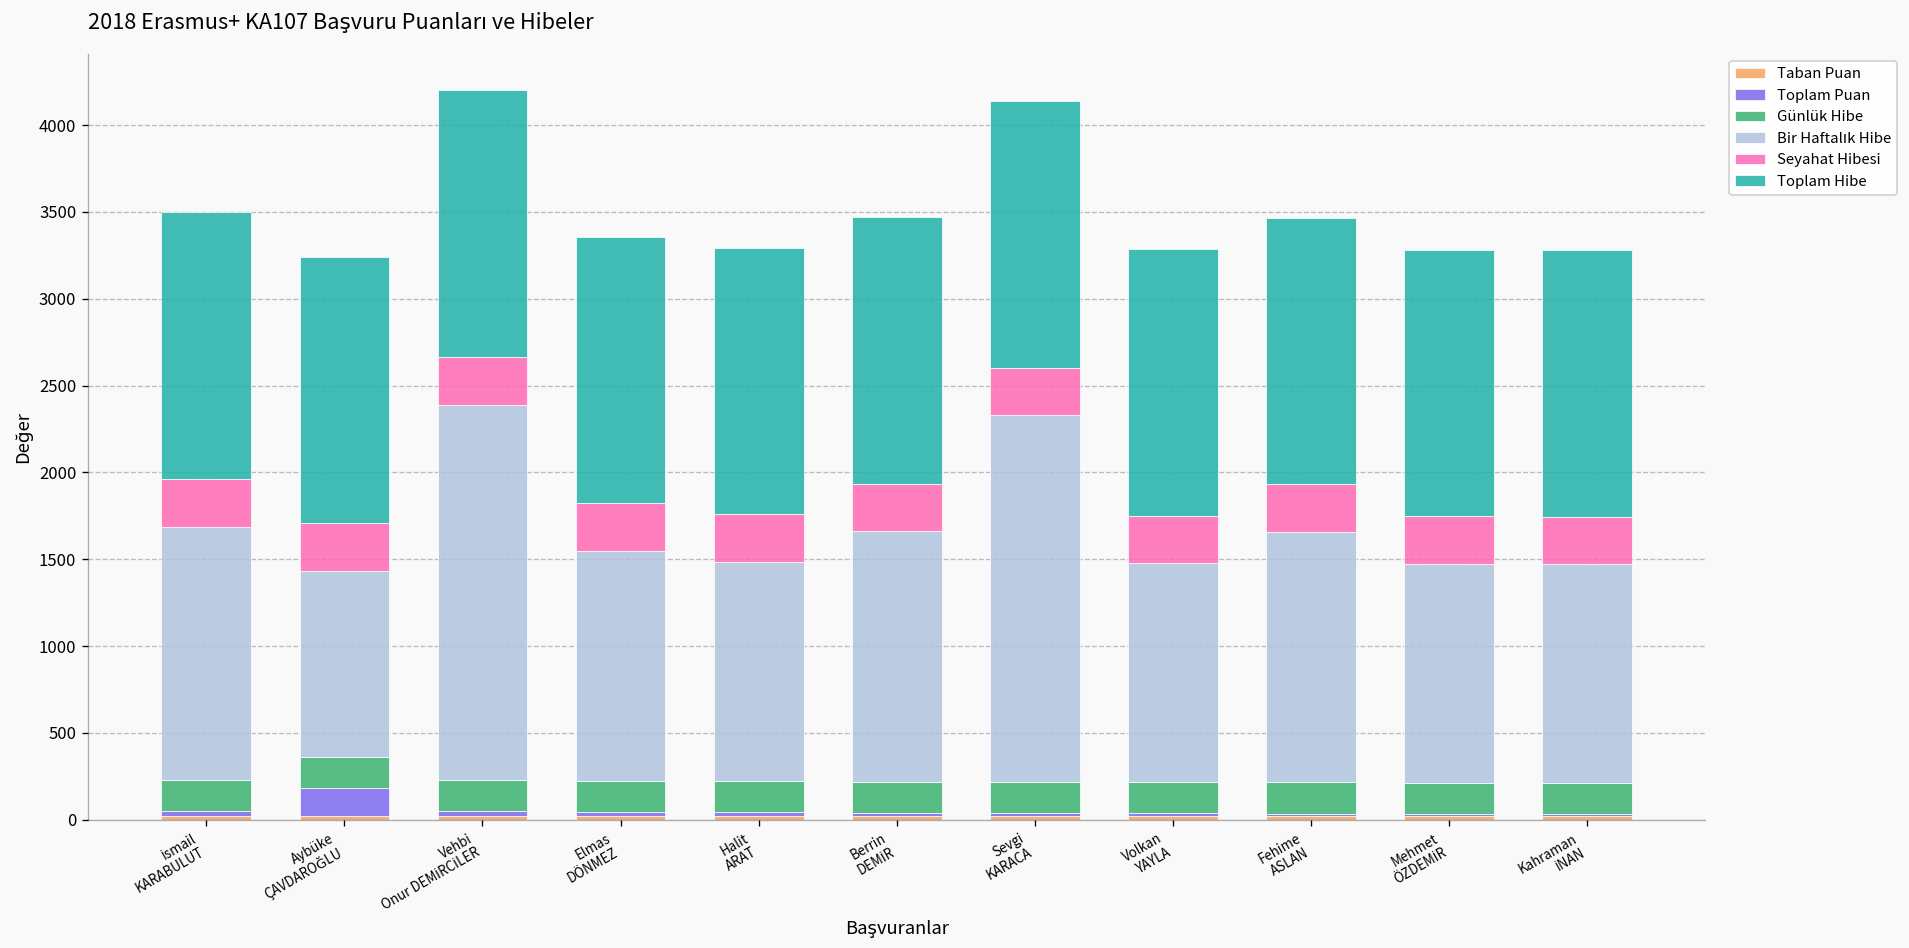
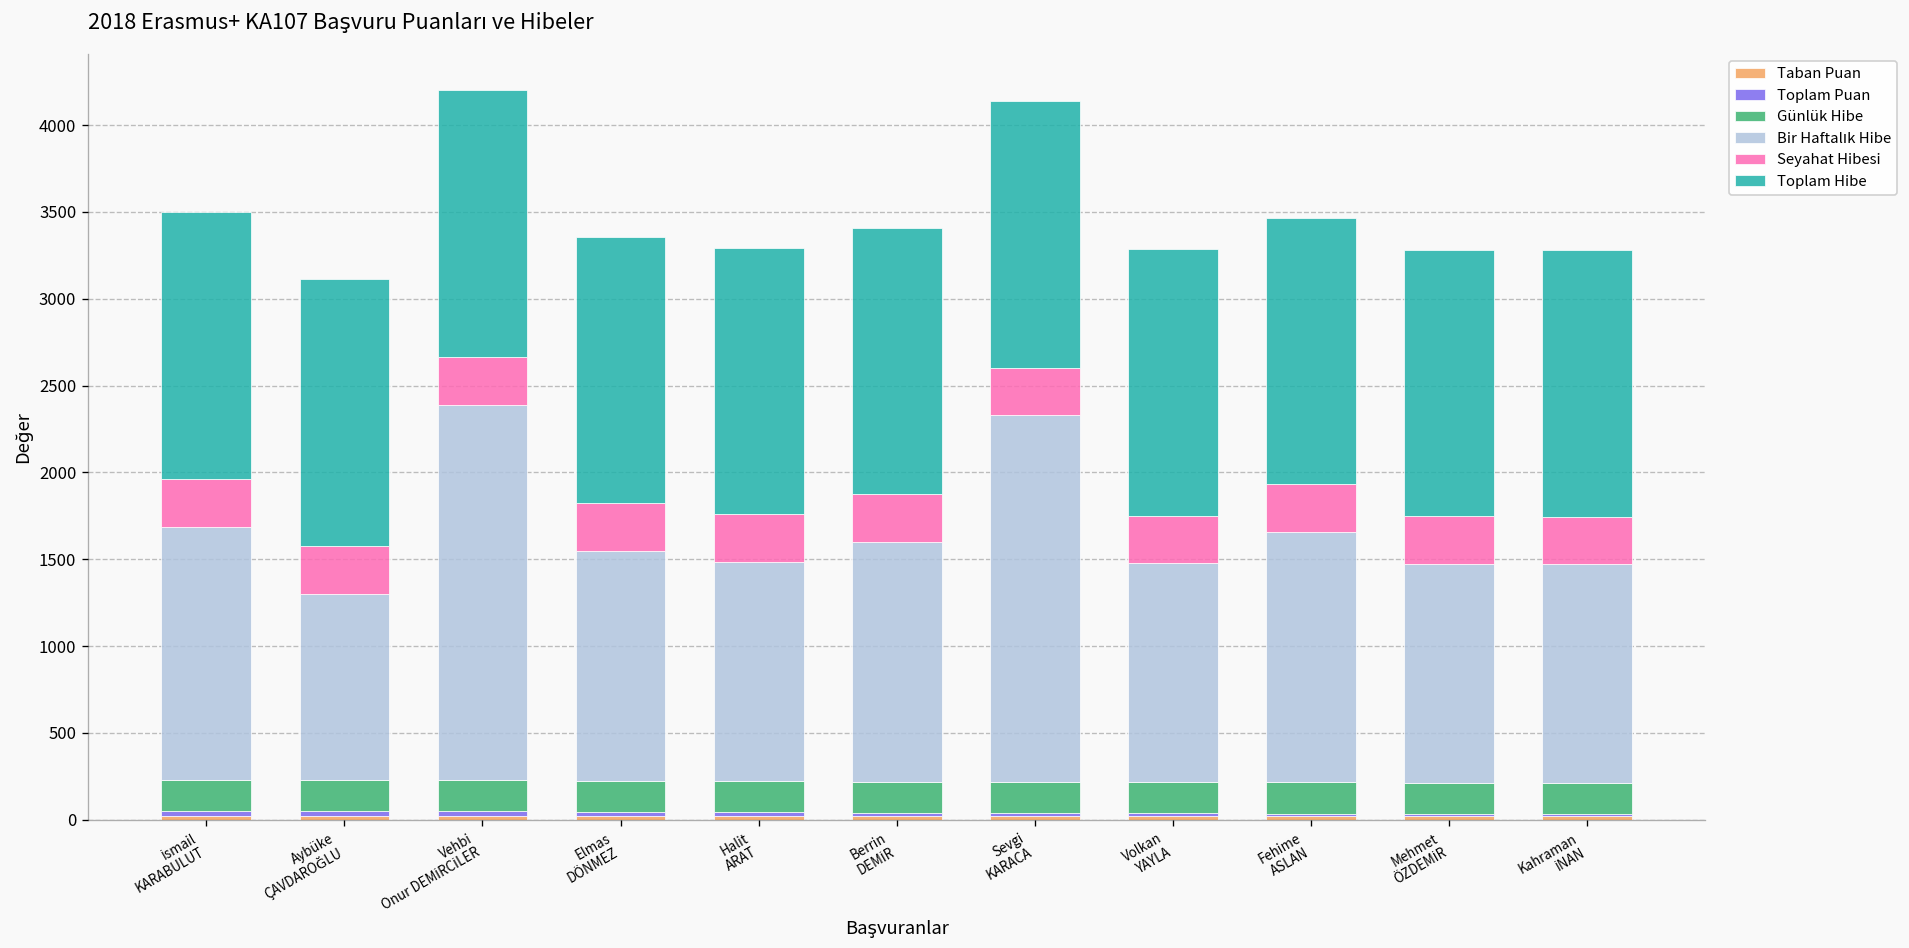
Toplam Puan, Aybüke ÇAVDAROĞLU: 160 -> 30
Bir Haftalık Hibe, Berrin DEMİR: 1440 -> 1380
